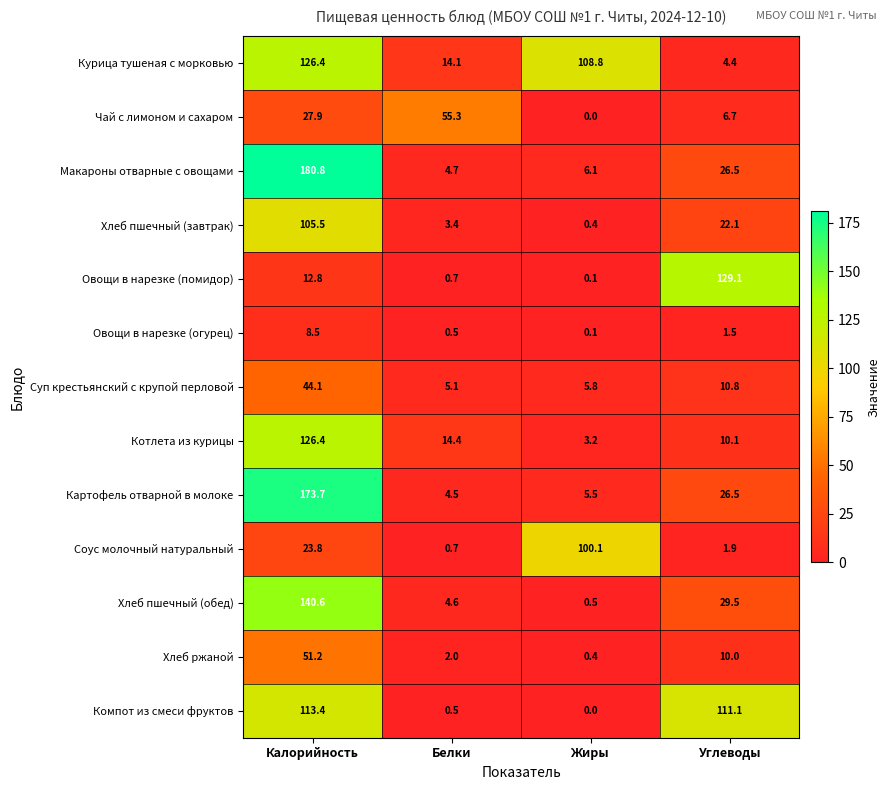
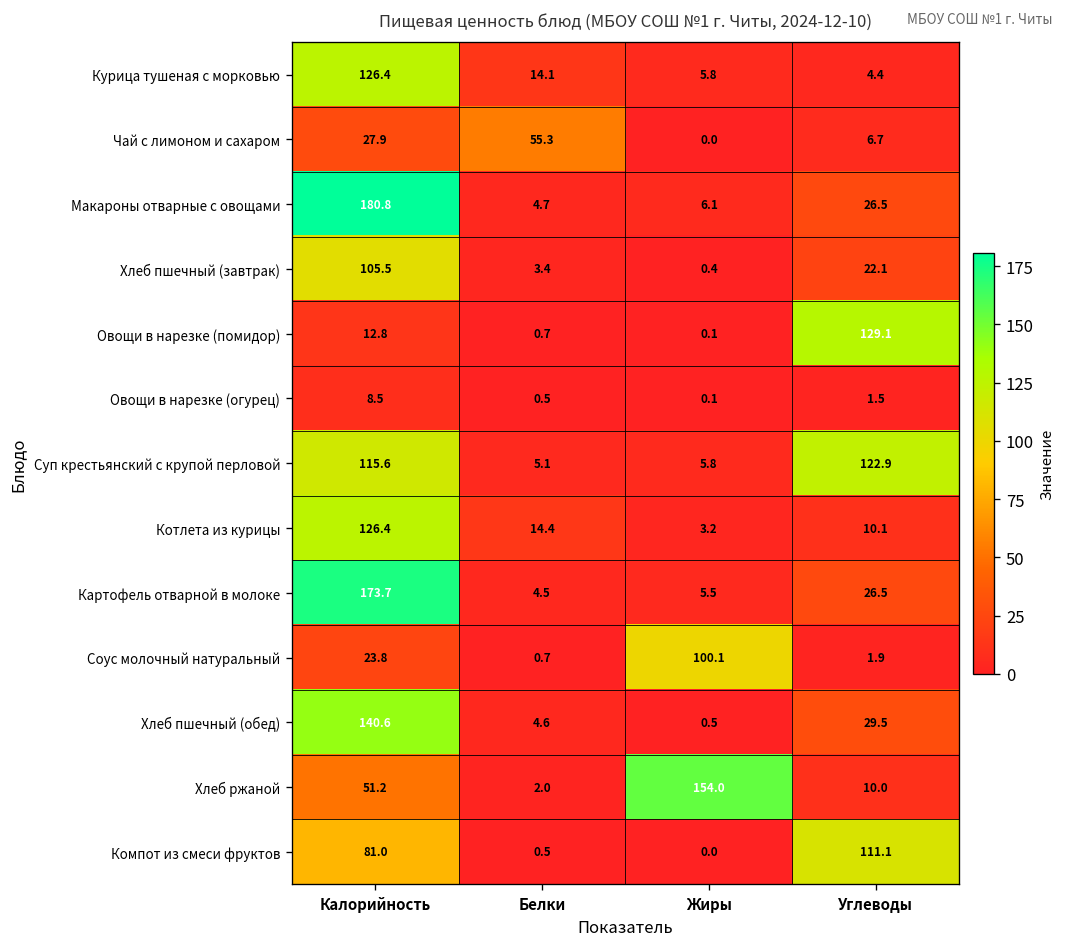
Курица тушеная с морковью, Жиры: 108.8 -> 5.8
Суп крестьянский с крупой перловой, Калорийность: 44.1 -> 115.6
Суп крестьянский с крупой перловой, Углеводы: 10.8 -> 122.9
Хлеб ржаной, Жиры: 0.4 -> 154.0
Компот из смеси фруктов, Калорийность: 113.4 -> 81.0
